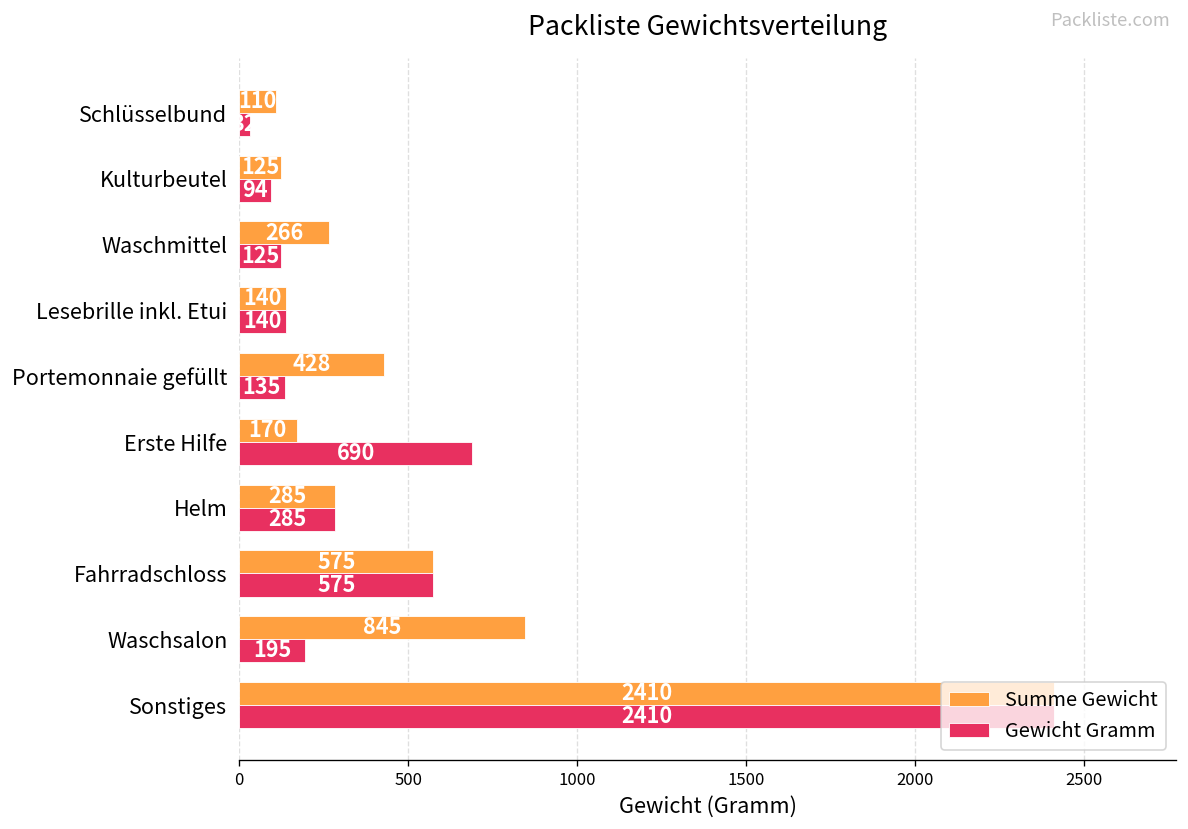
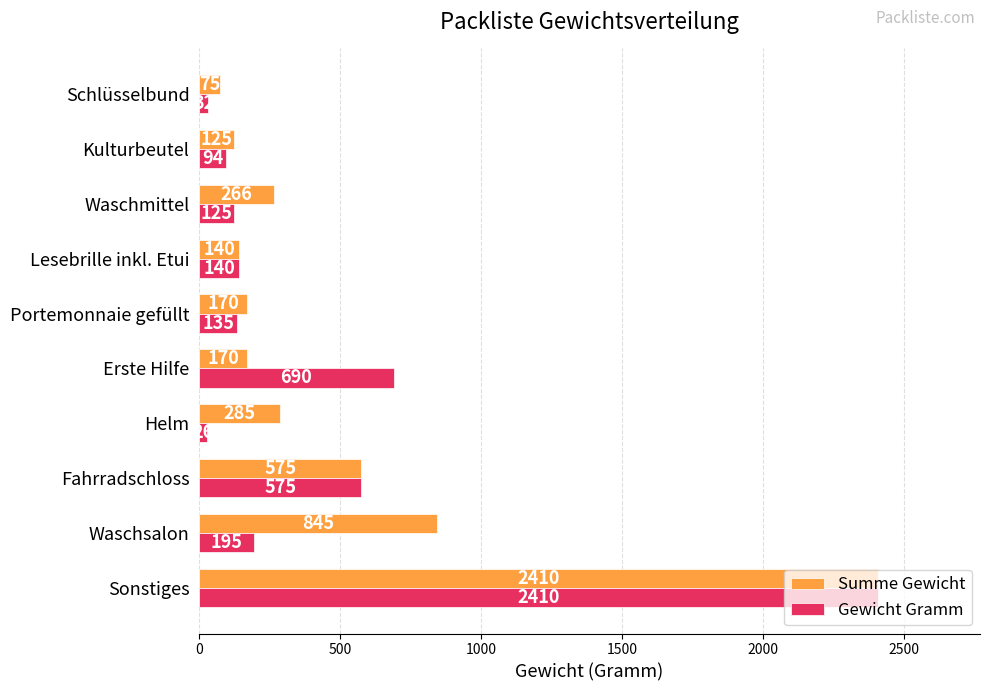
Summe Gewicht, Schlüsselbund: 110 -> 75
Summe Gewicht, Portemonnaie gefüllt: 428 -> 170
Gewicht Gramm, Helm: 290 -> 30
